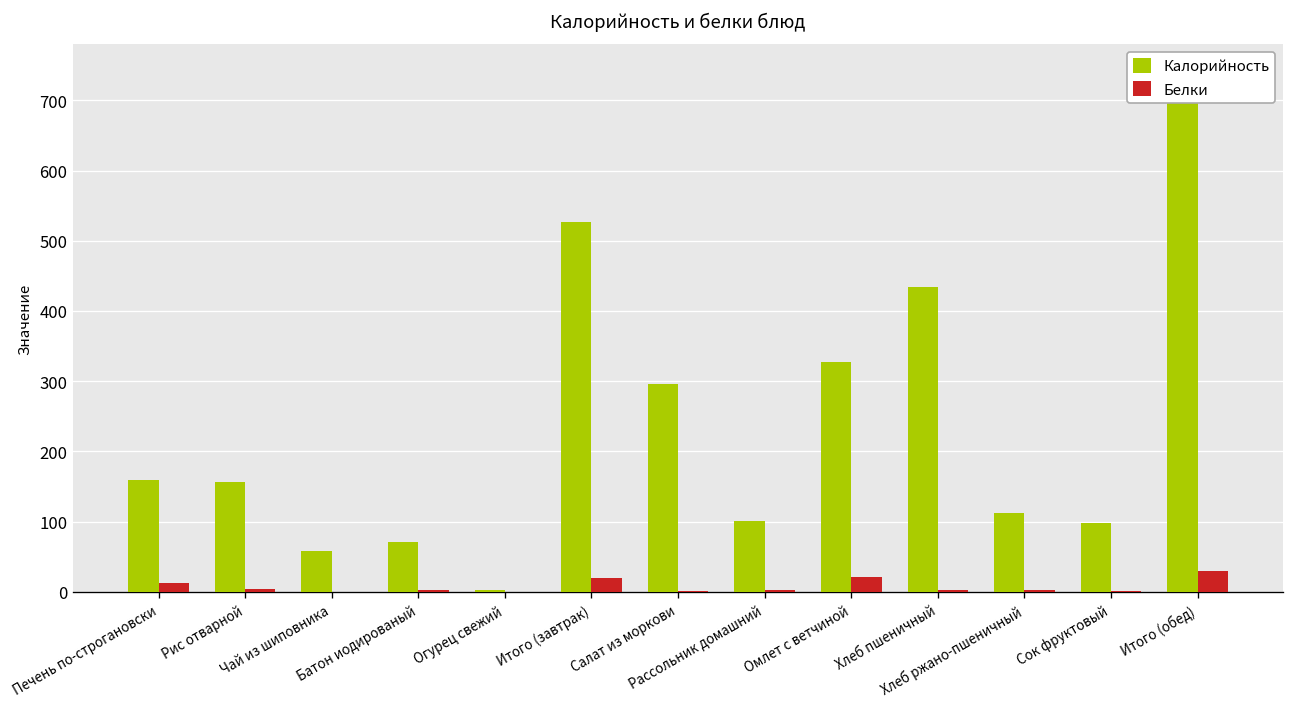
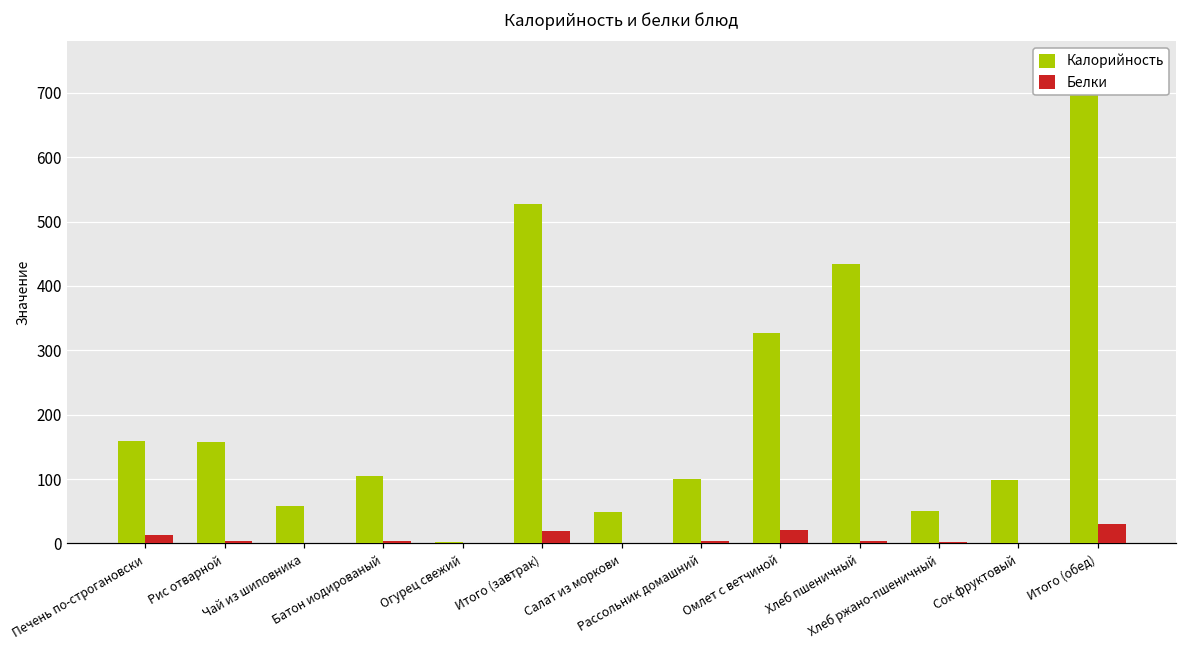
Калорийность, Батон иодированый: 70 -> 100
Калорийность, Салат из моркови: 300 -> 50
Калорийность, Хлеб ржано-пшеничный: 110 -> 50
